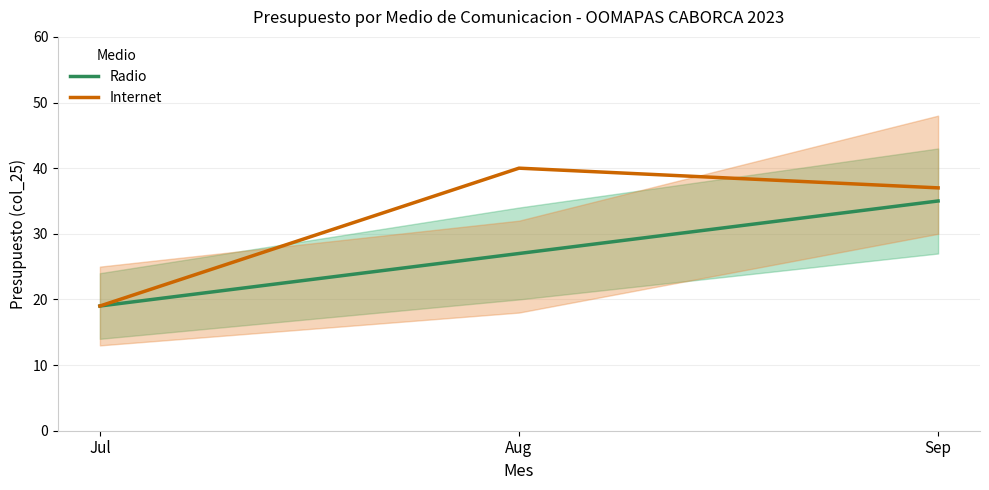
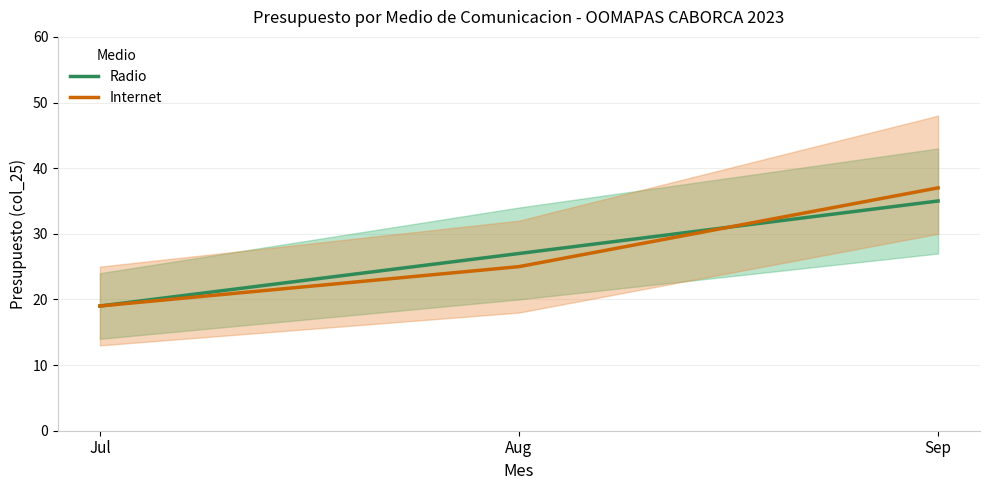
Internet, Aug: 40 -> 25
